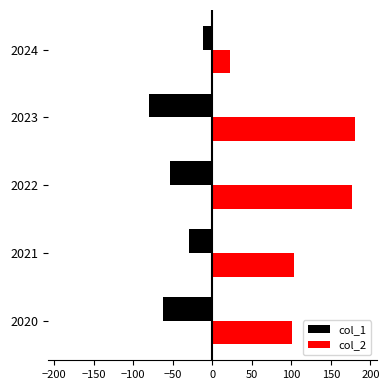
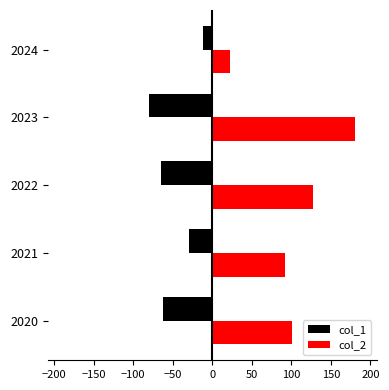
col_1, 2022: -50 -> -70
col_2, 2022: 180 -> 130
col_2, 2021: 100 -> 90
